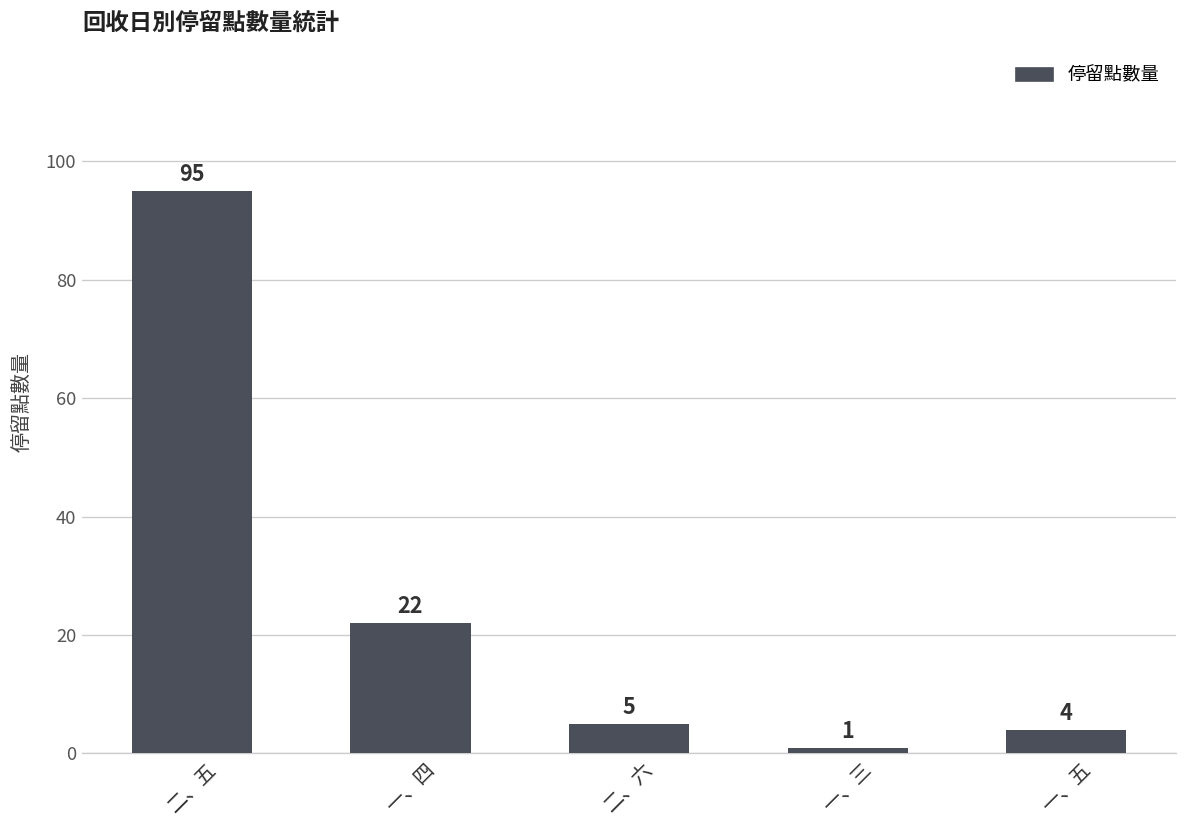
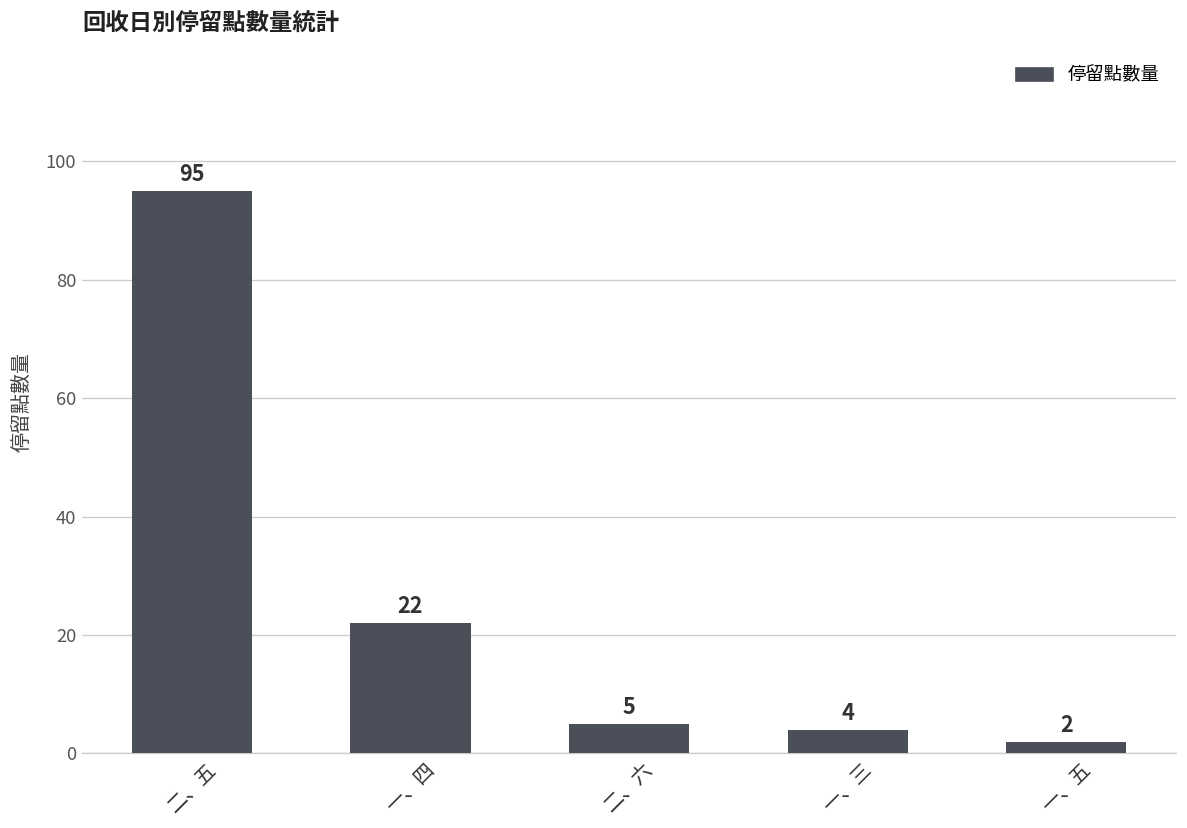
一、三: 1 -> 4
一、五: 4 -> 2
